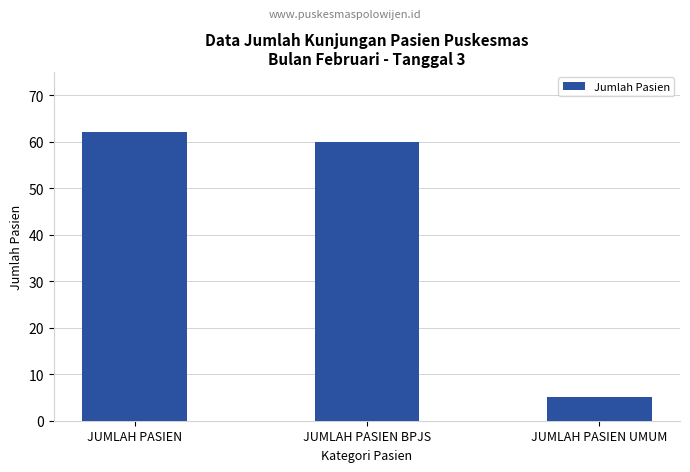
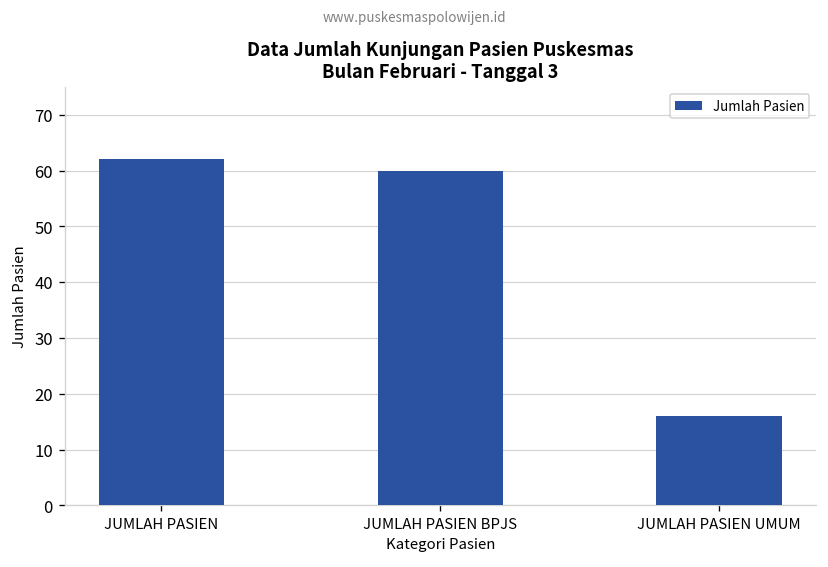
JUMLAH PASIEN UMUM: 5 -> 16
